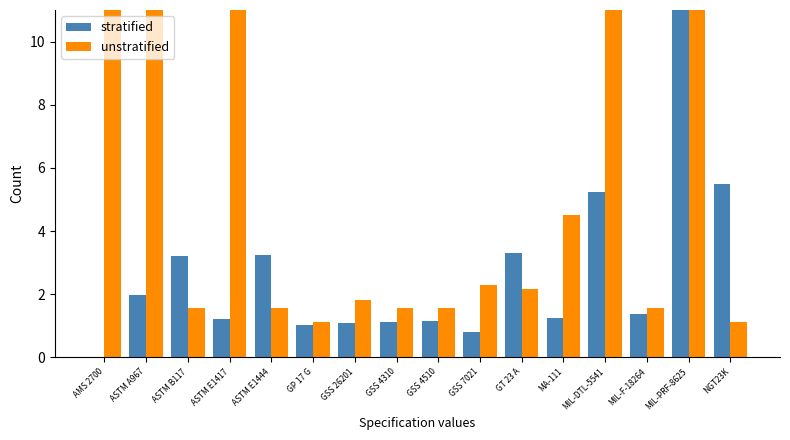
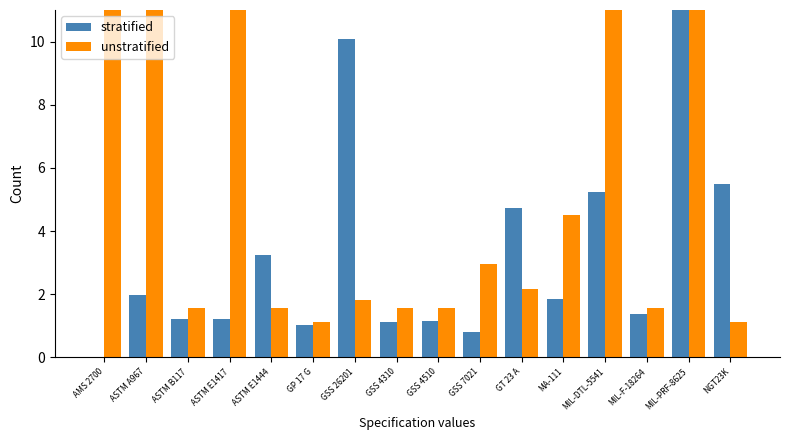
stratified, ASTM B117: 3.2 -> 1.2
stratified, GSS 26201: 1.1 -> 10.1
unstratified, GSS 7021: 2.3 -> 3.0
stratified, GT 23 A: 3.3 -> 4.7
stratified, MA-111: 1.3 -> 1.8
